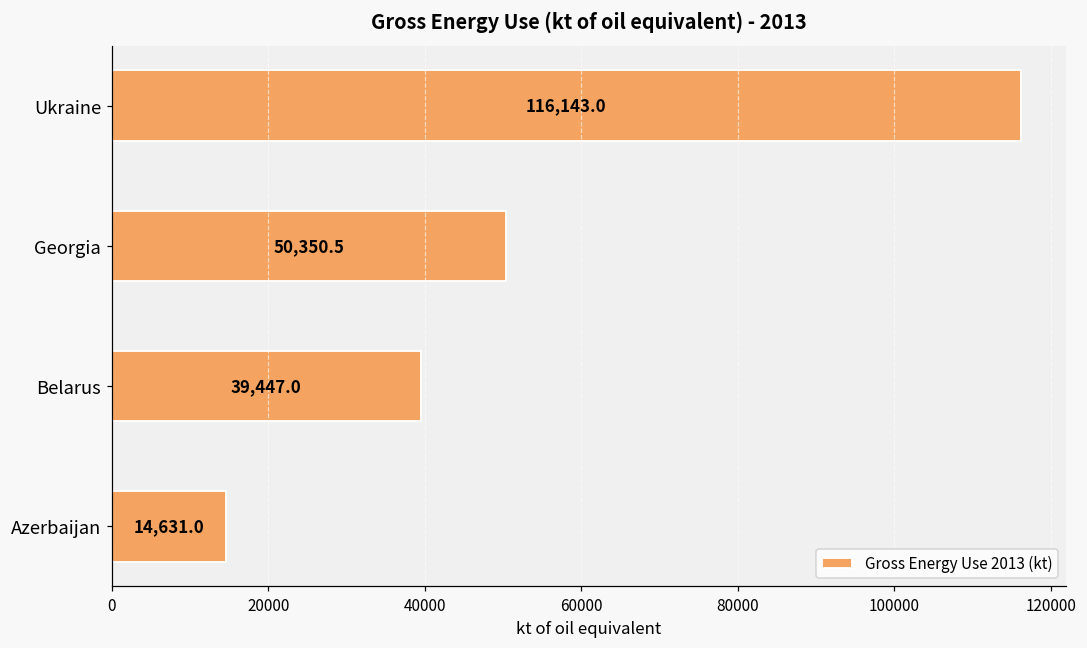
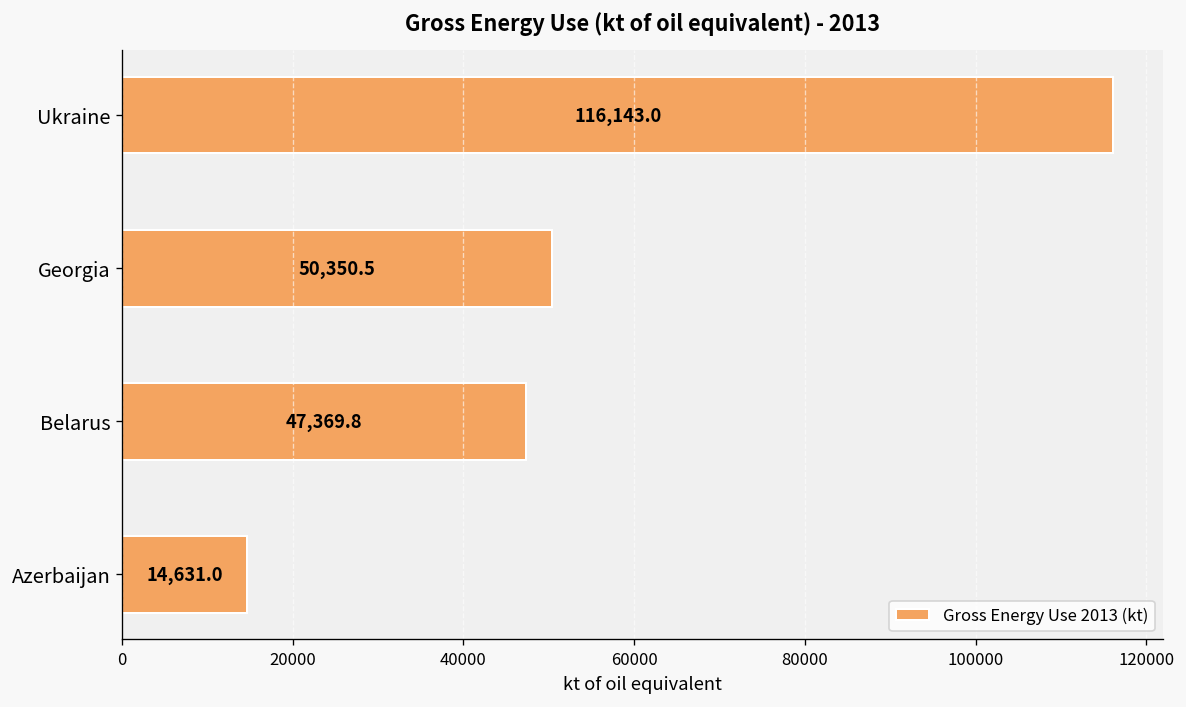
Belarus: 39,447.0 -> 47,369.8
